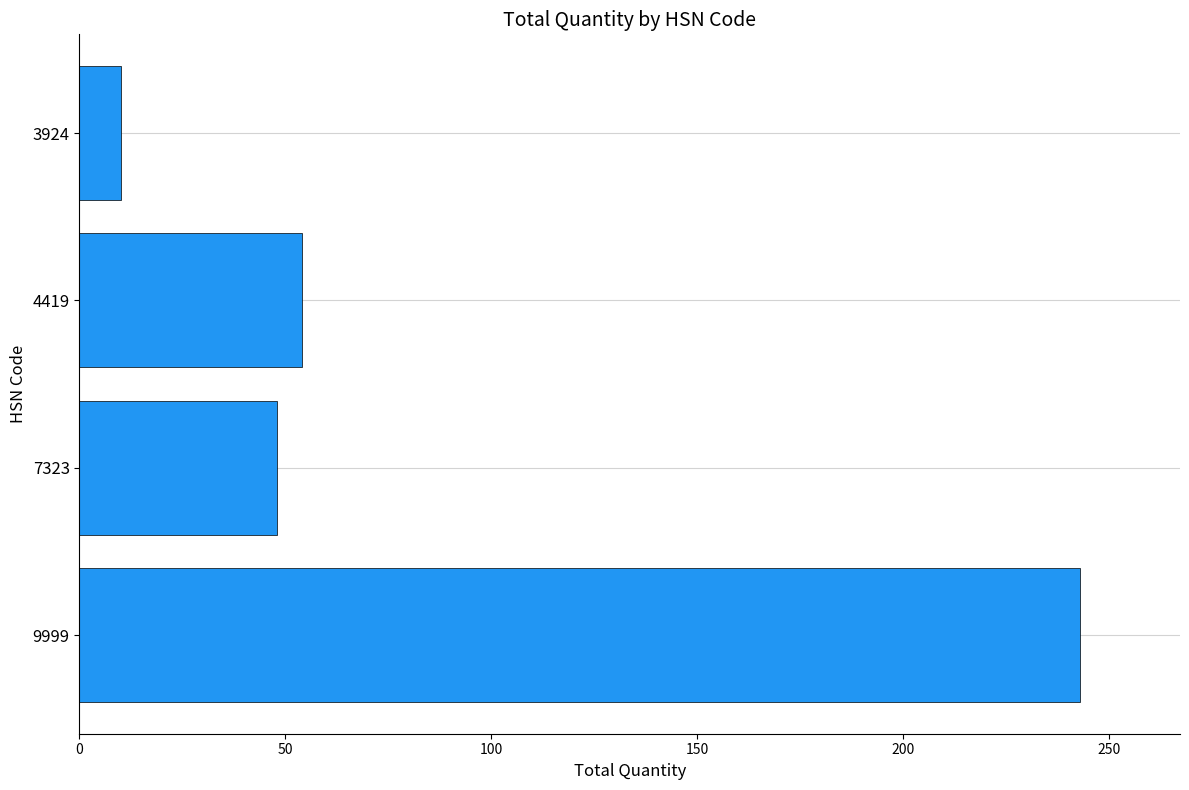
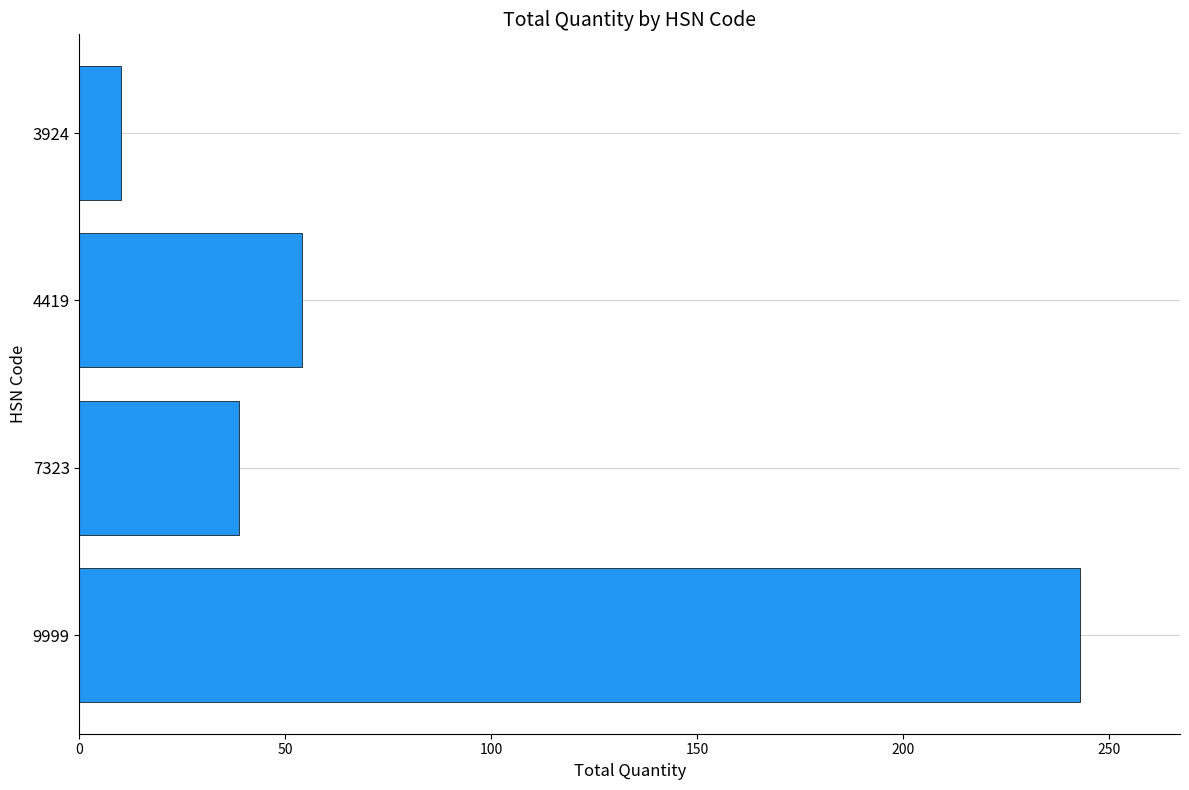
7323: 48 -> 39
